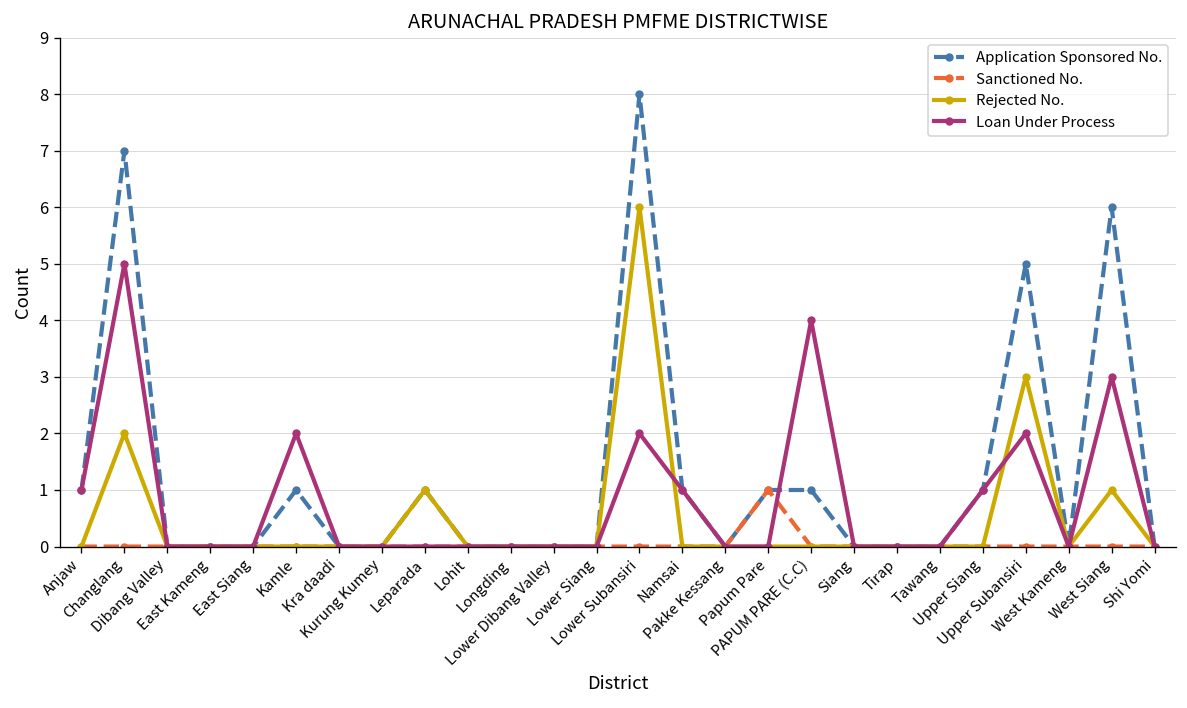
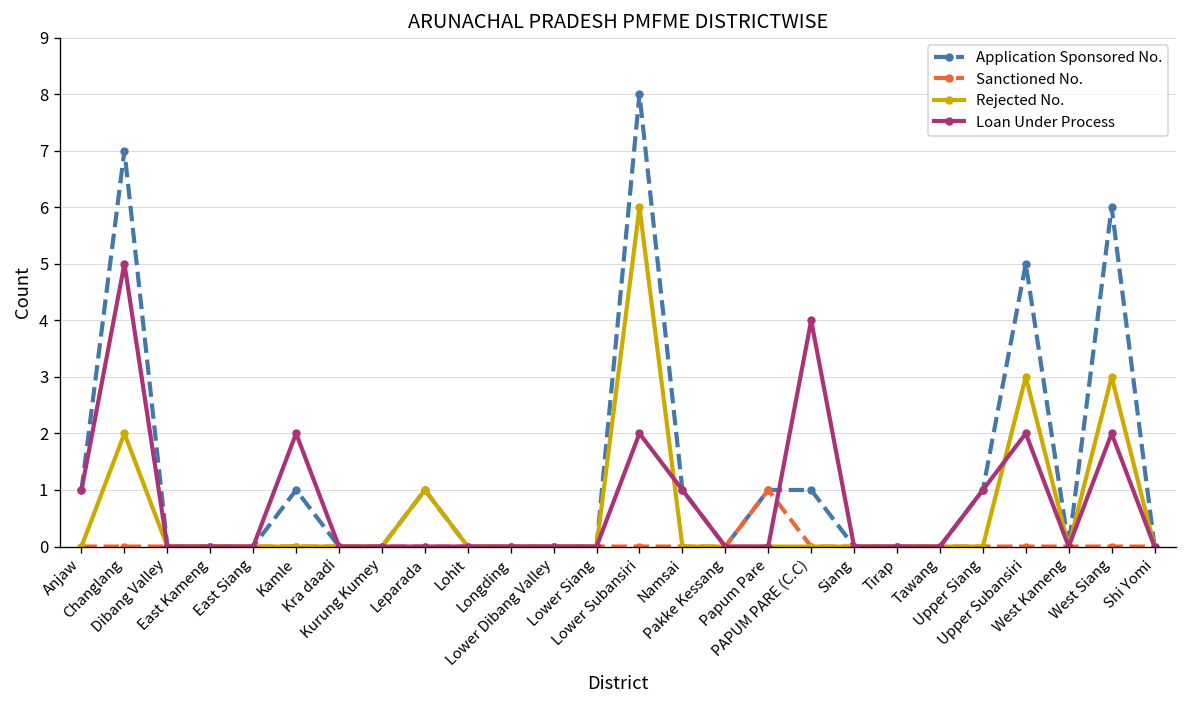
Rejected No., West Siang: 1 -> 3
Loan Under Process, West Siang: 3 -> 2
